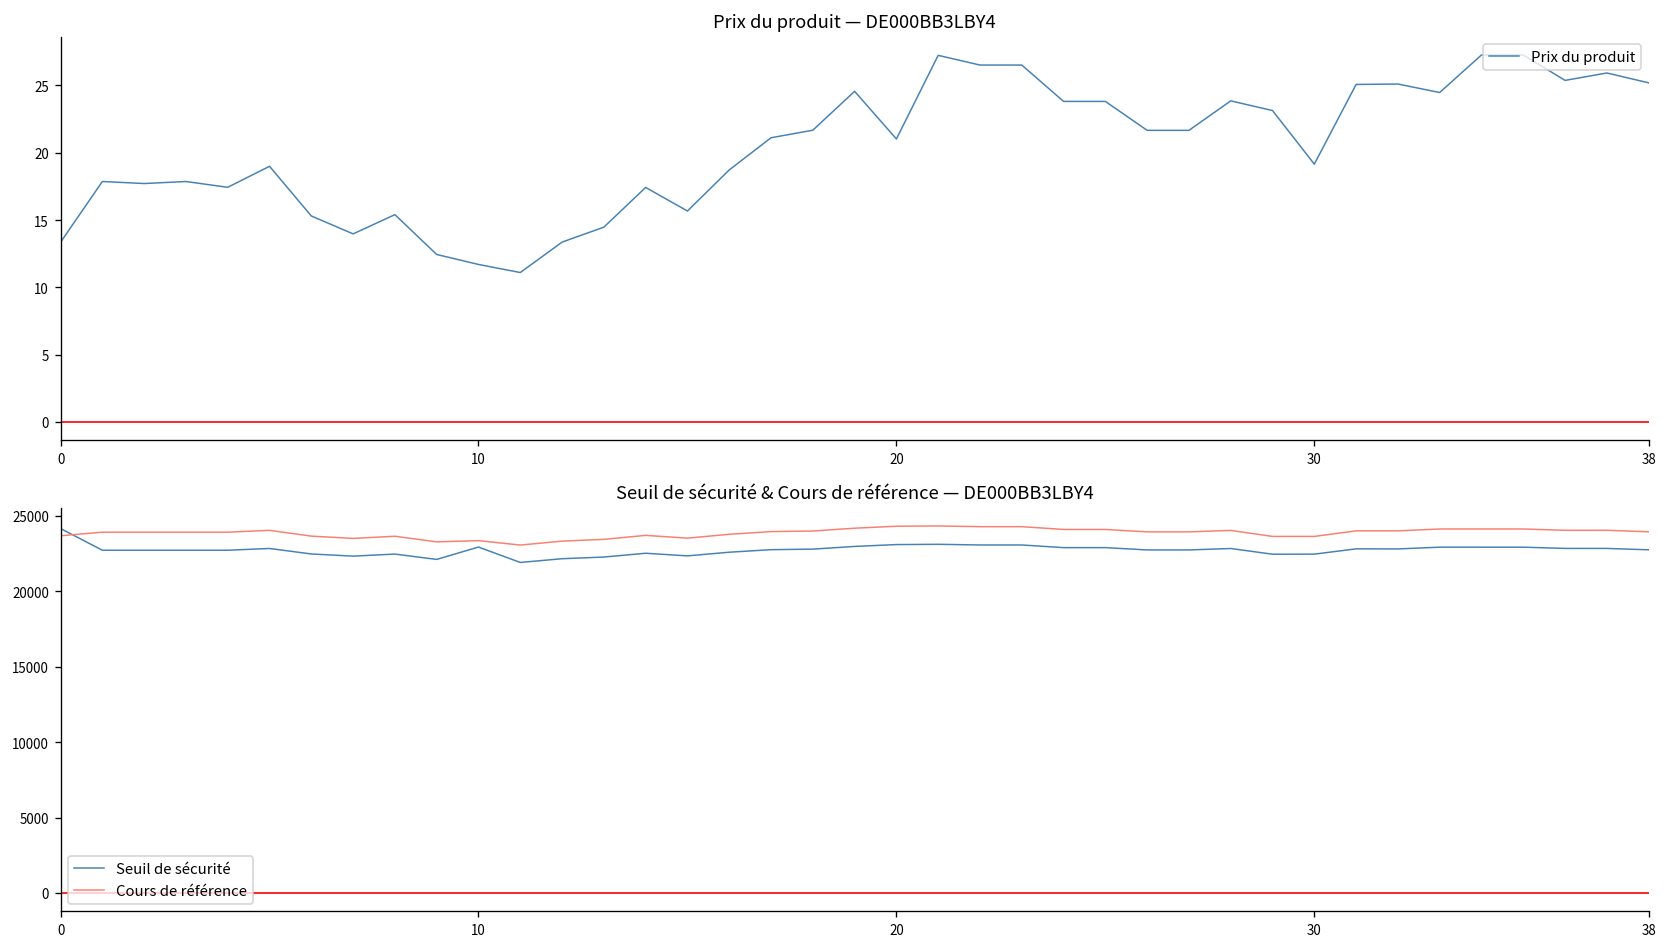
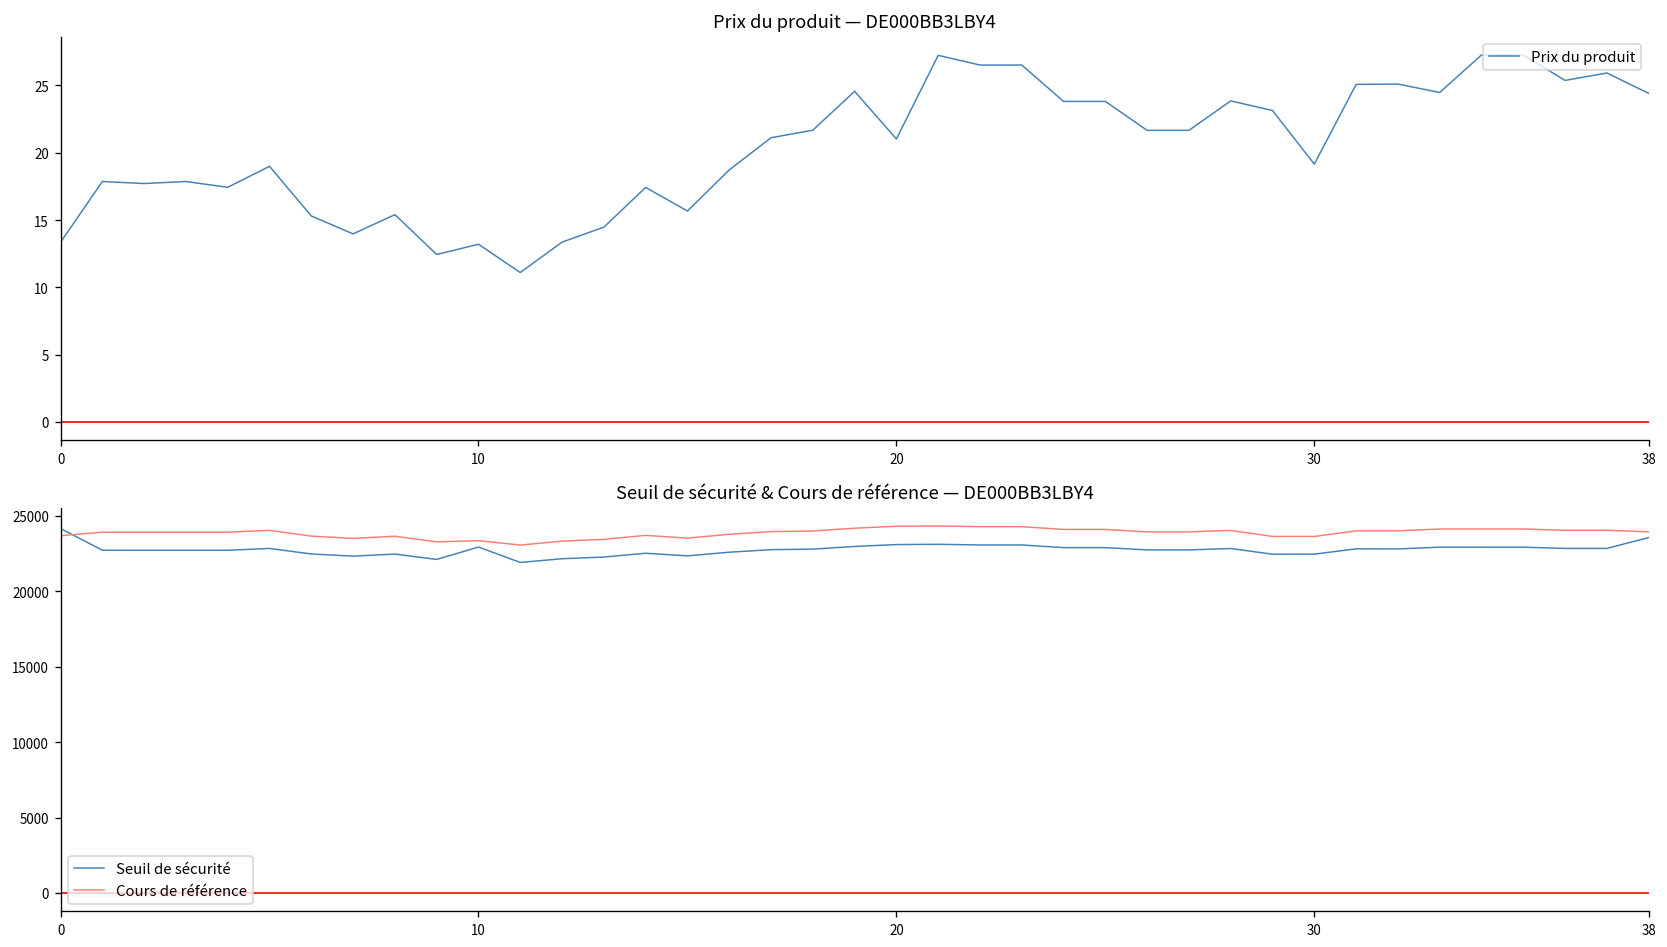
Prix du produit — DE000BB3LBY4, 10: 11.7 -> 13.2
Prix du produit — DE000BB3LBY4, 38: 25.2 -> 24.4
Seuil de sécurité & Cours de référence — DE000BB3LBY4, Seuil de sécurité, 38: 22700 -> 23600
